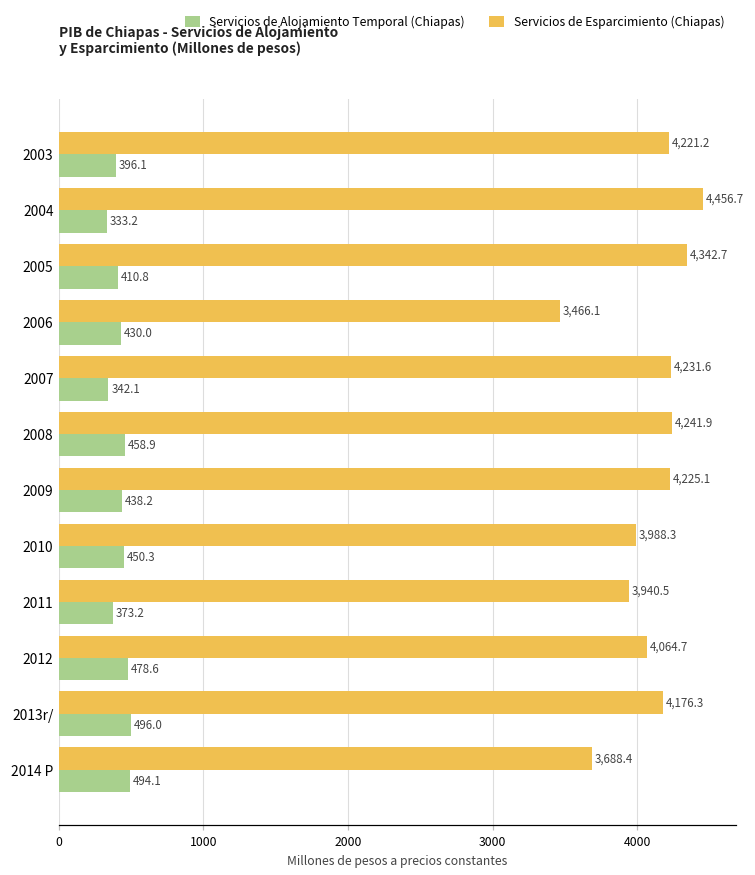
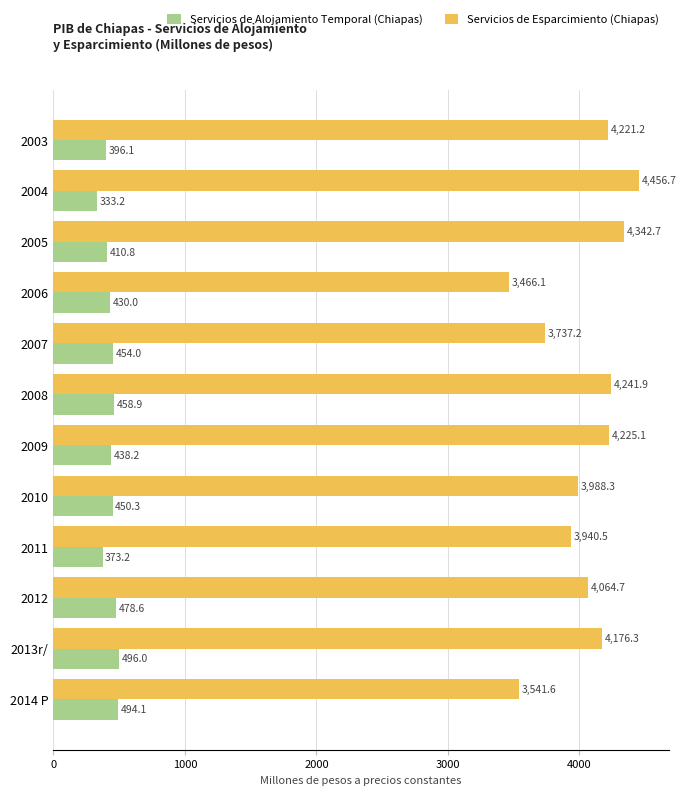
Servicios de Esparcimiento (Chiapas), 2007: 4,231.6 -> 3,737.2
Servicios de Alojamiento Temporal (Chiapas), 2007: 342.1 -> 454.0
Servicios de Esparcimiento (Chiapas), 2014 P: 3,688.4 -> 3,541.6
